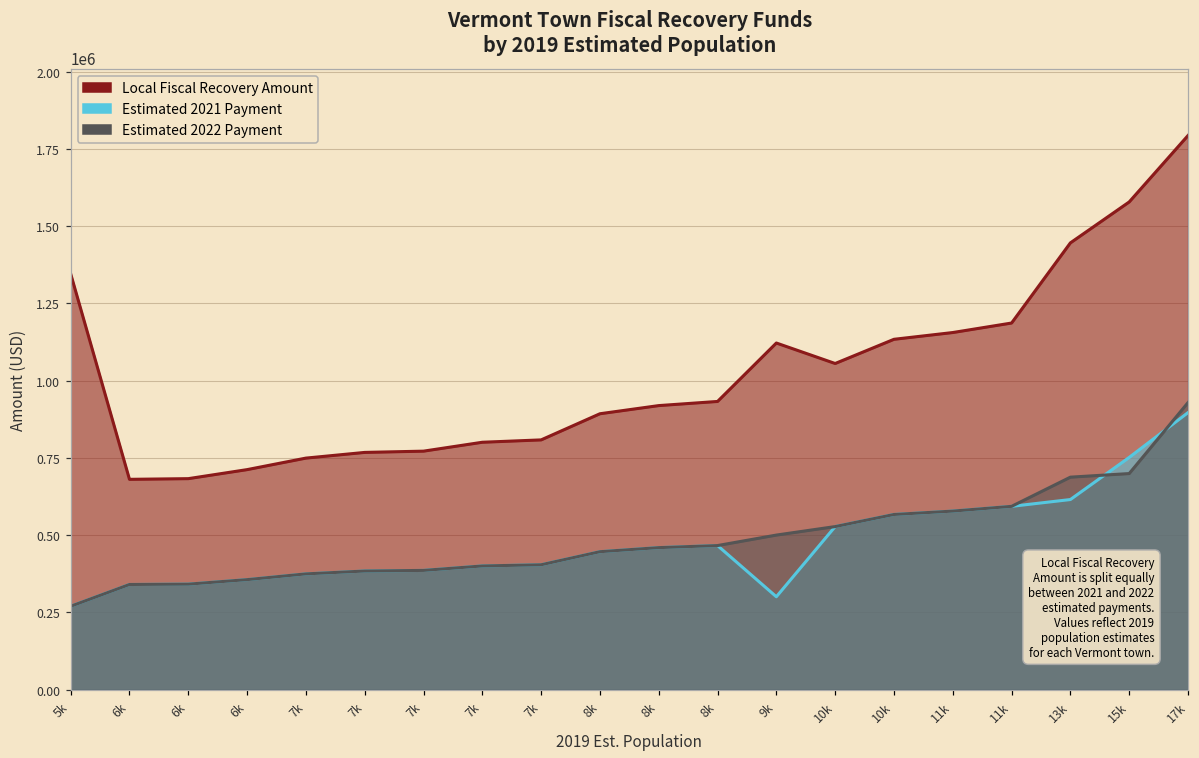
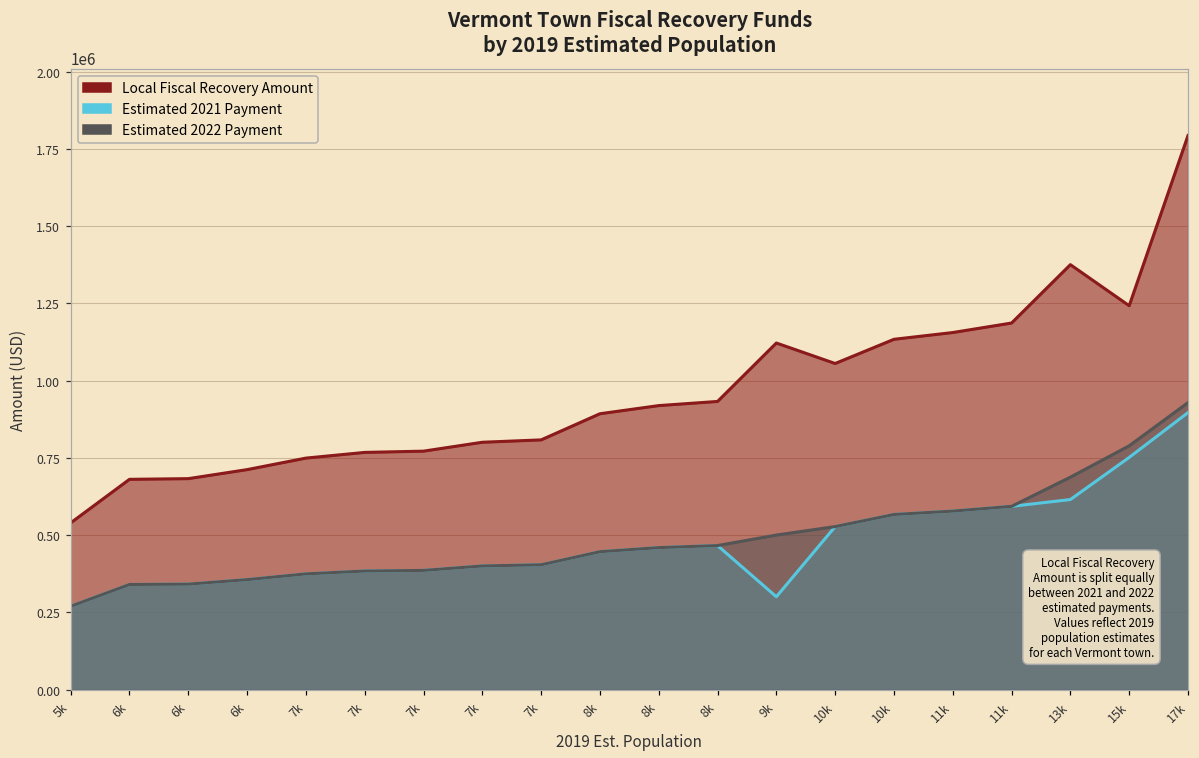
Local Fiscal Recovery Amount, 5k: 1350000 -> 540000
Local Fiscal Recovery Amount, 13k: 1450000 -> 1380000
Local Fiscal Recovery Amount, 15k: 1580000 -> 1240000
Estimated 2022 Payment, 15k: 700000 -> 790000
